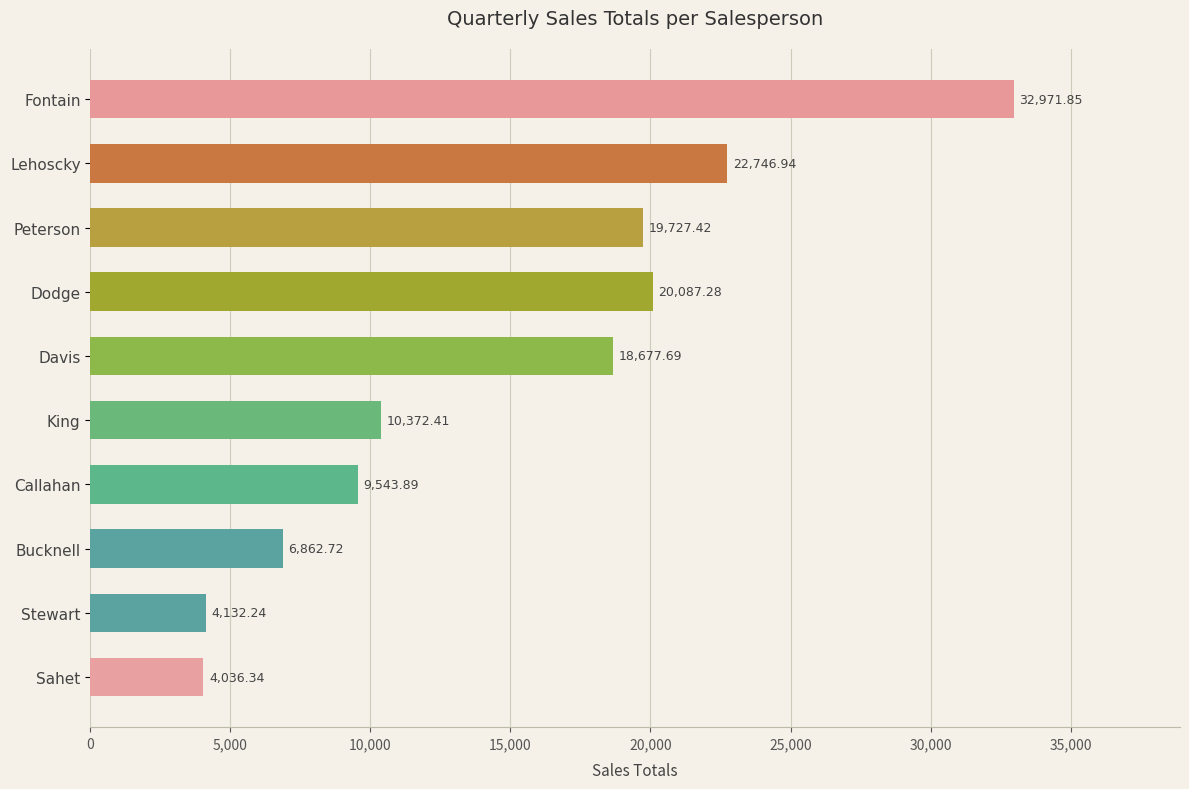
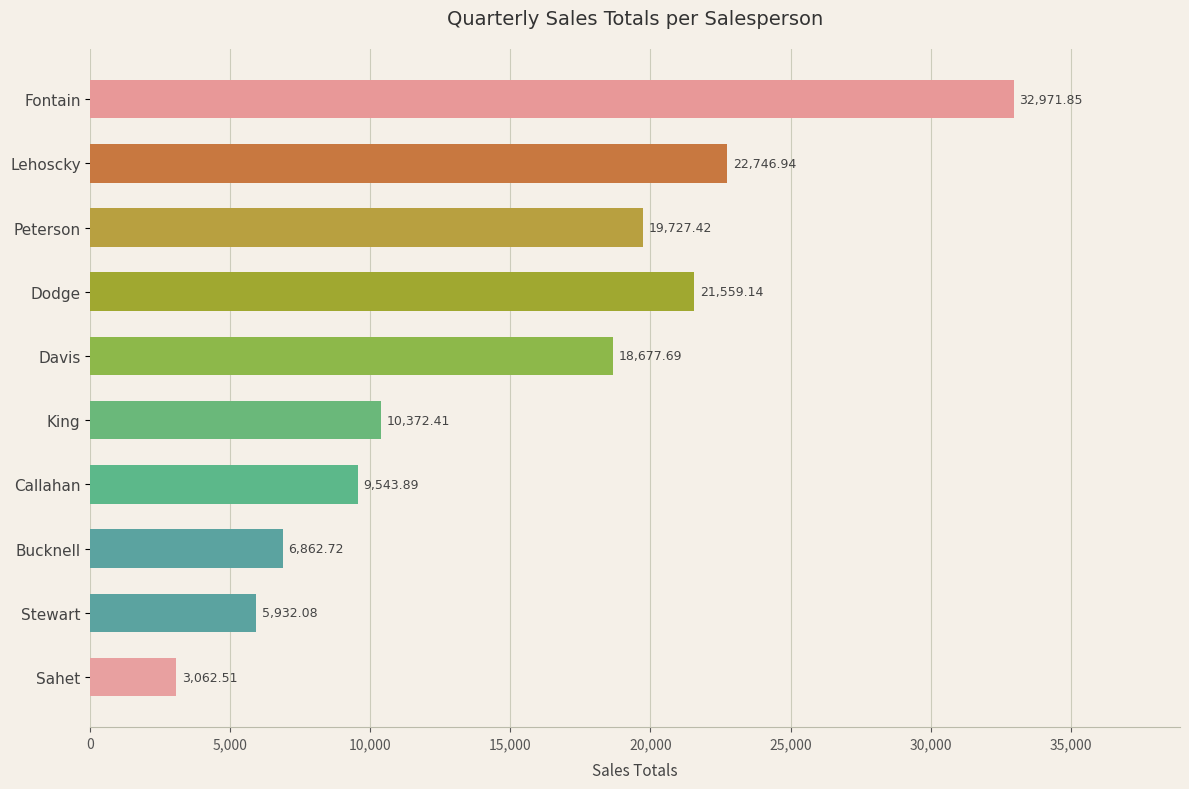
Dodge: 20,087.28 -> 21,559.14
Stewart: 4,132.24 -> 5,932.08
Sahet: 4,036.34 -> 3,062.51
